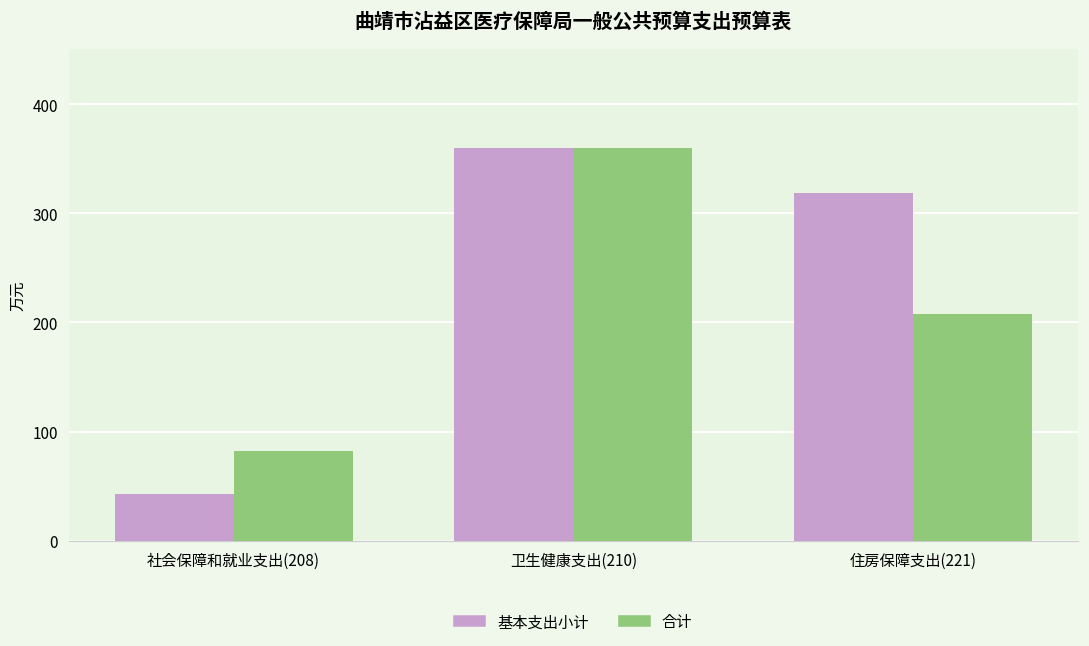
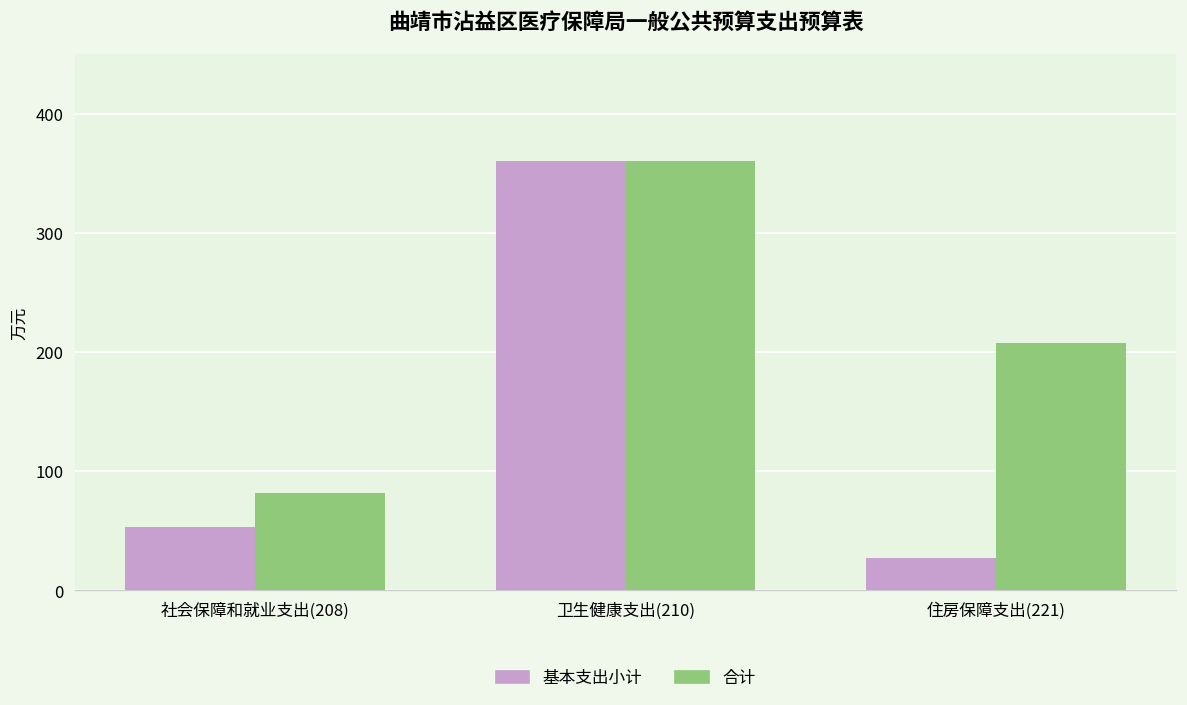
基本支出小计, 社会保障和就业支出(208): 40 -> 50
基本支出小计, 住房保障支出(221): 320 -> 30
